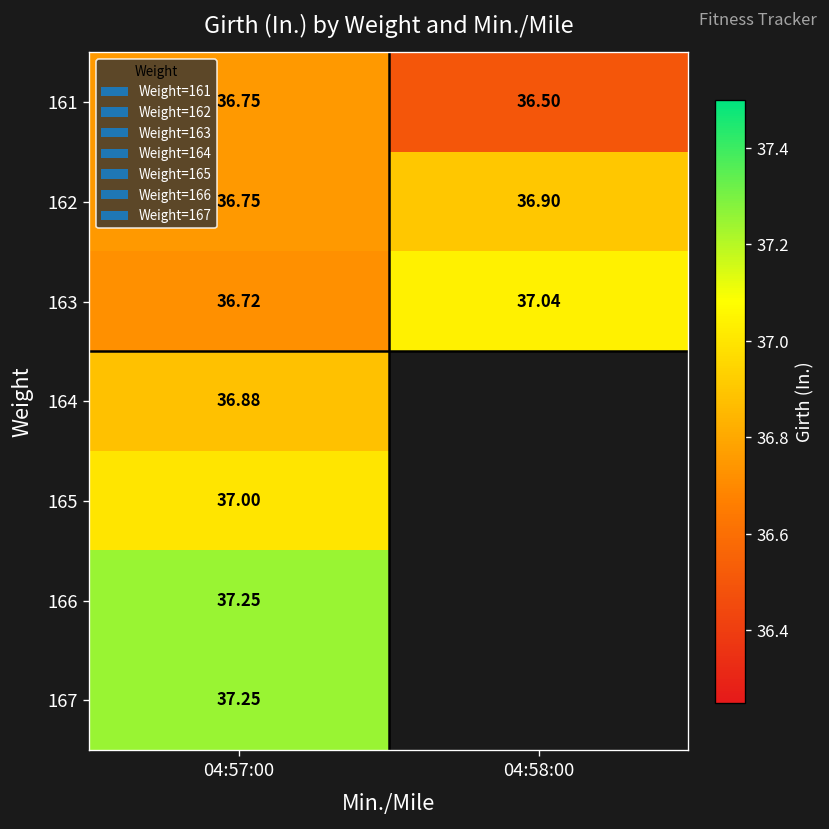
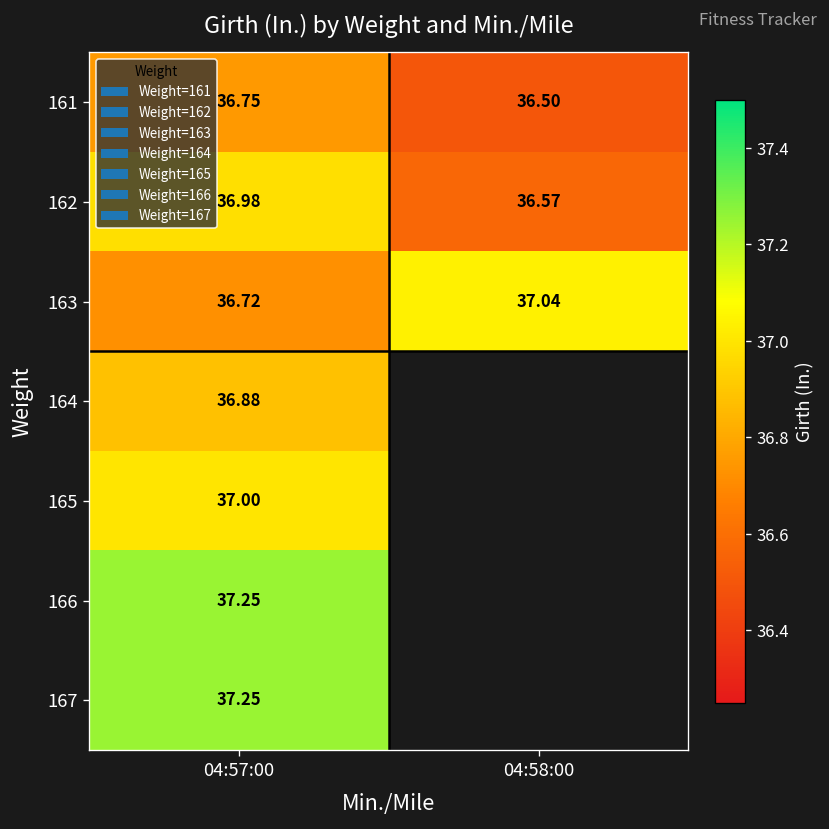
162, 04:57:00: 36.75 -> 36.98
162, 04:58:00: 36.90 -> 36.57
